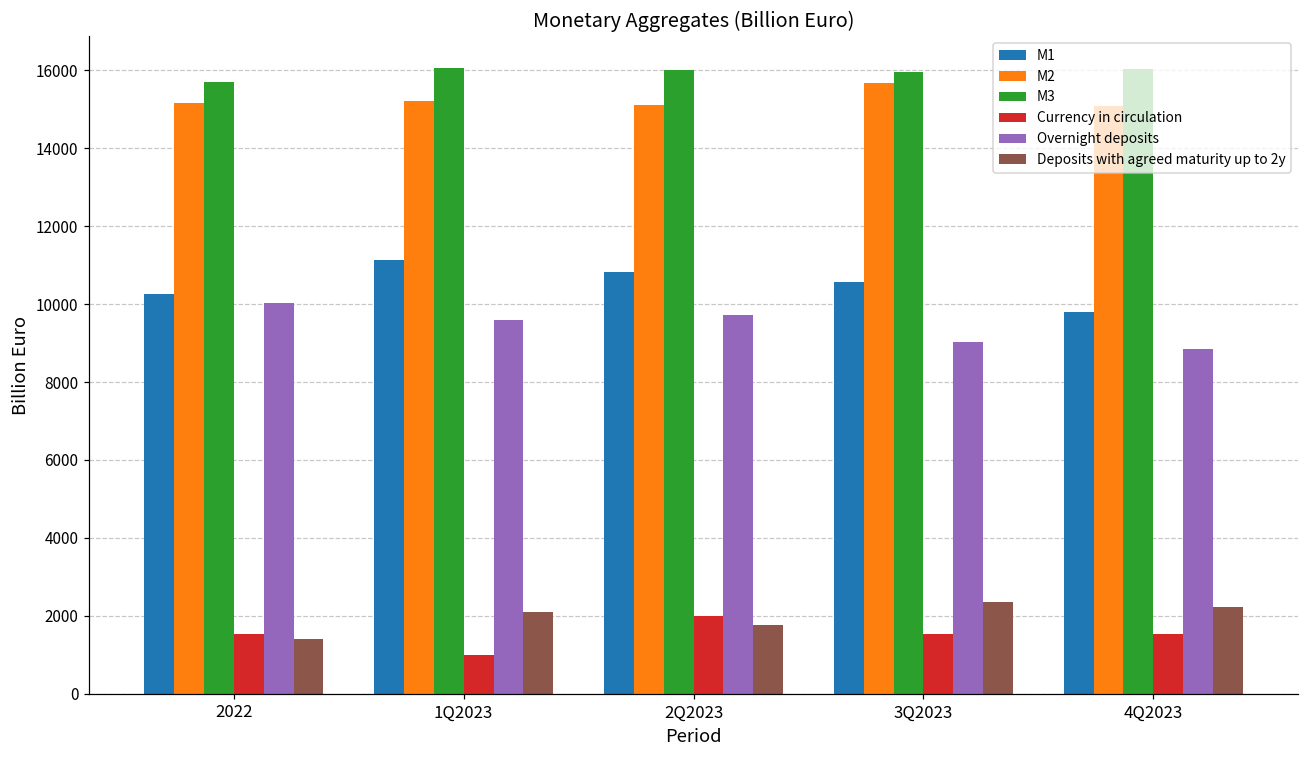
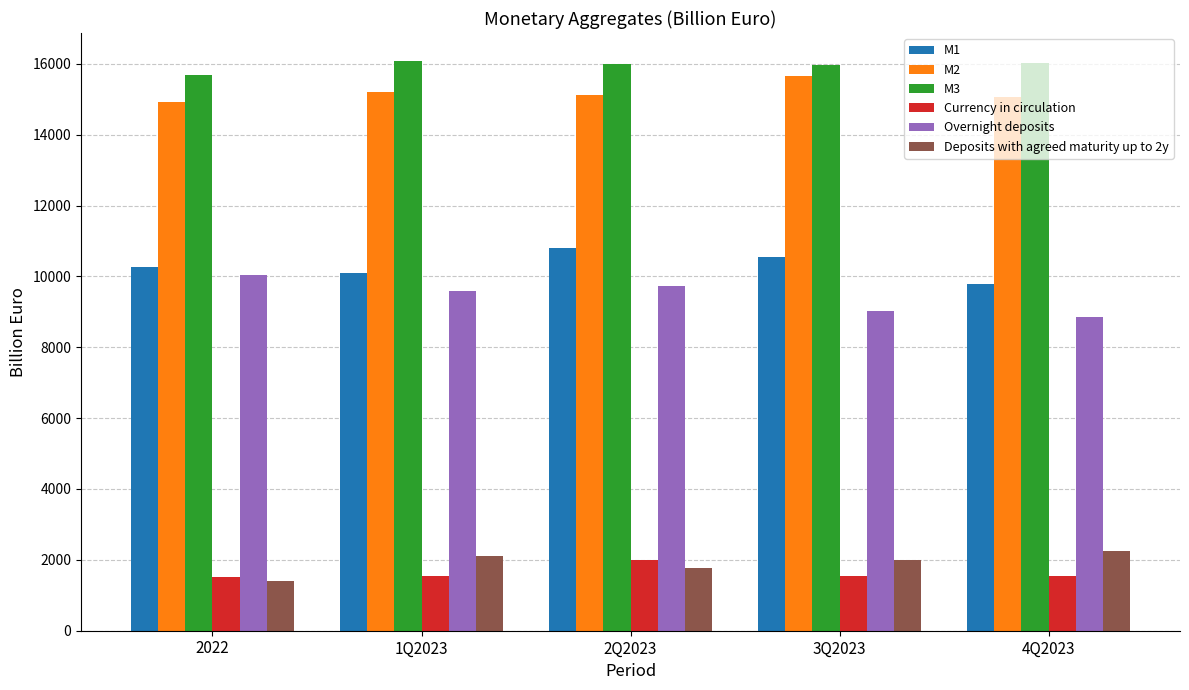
M2, 2022: 15200 -> 14900
M1, 1Q2023: 11100 -> 10100
Currency in circulation, 1Q2023: 1000 -> 1500
Deposits with agreed maturity up to 2y, 3Q2023: 2300 -> 2000
